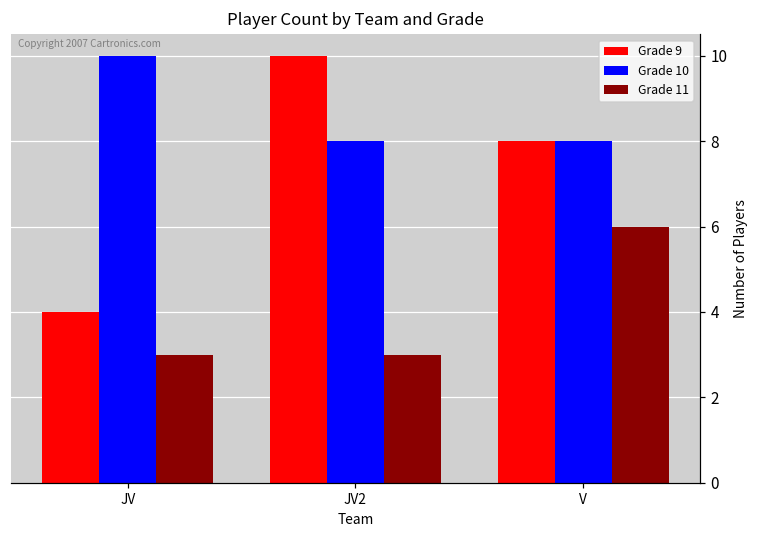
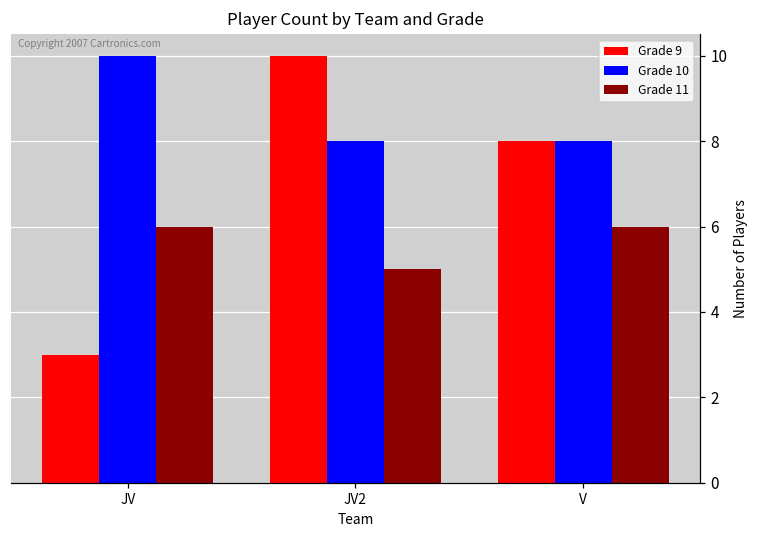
Grade 9, JV: 4 -> 3
Grade 11, JV: 3 -> 6
Grade 11, JV2: 3 -> 5
